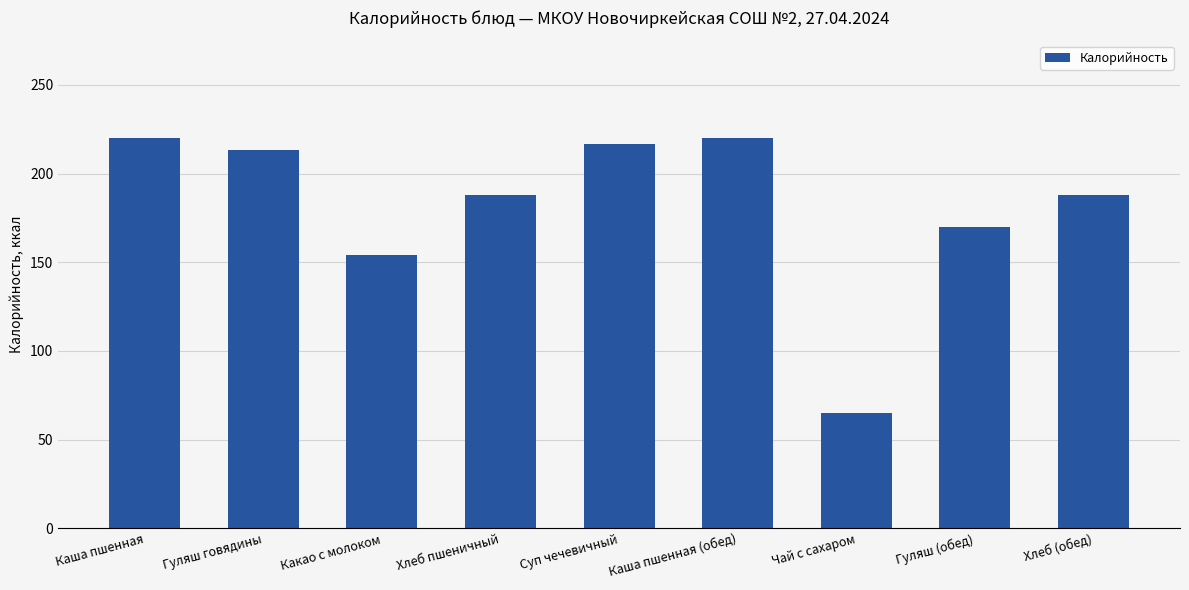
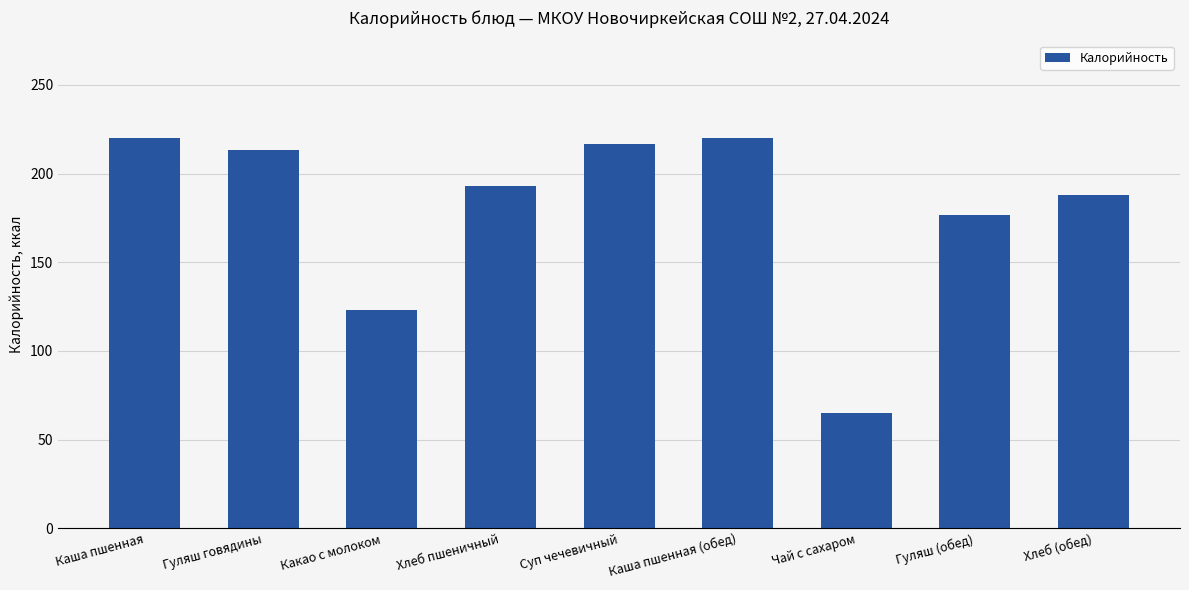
Какао с молоком: 154 -> 123
Хлеб пшеничный: 188 -> 193
Гуляш (обед): 170 -> 177
